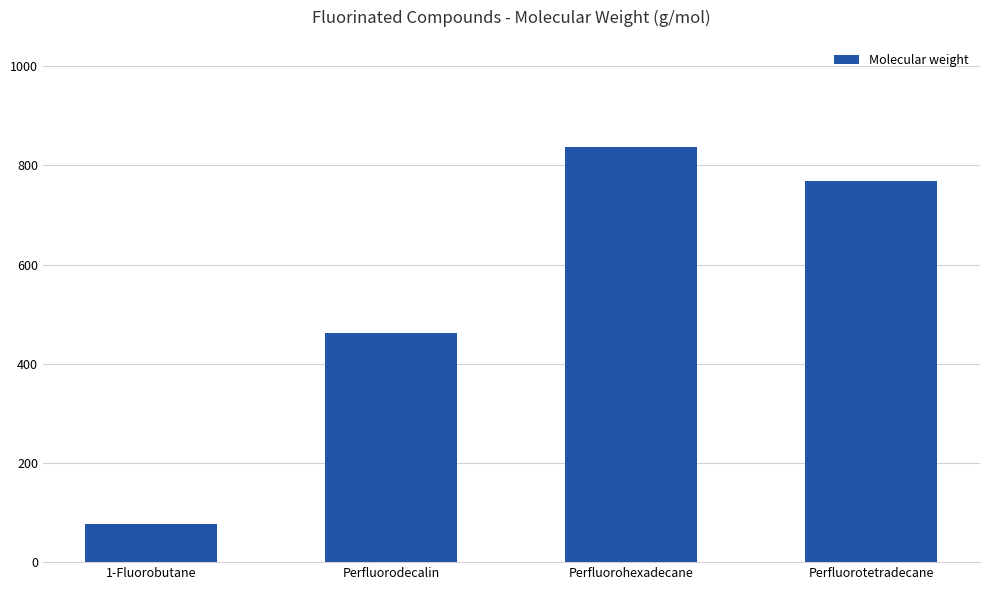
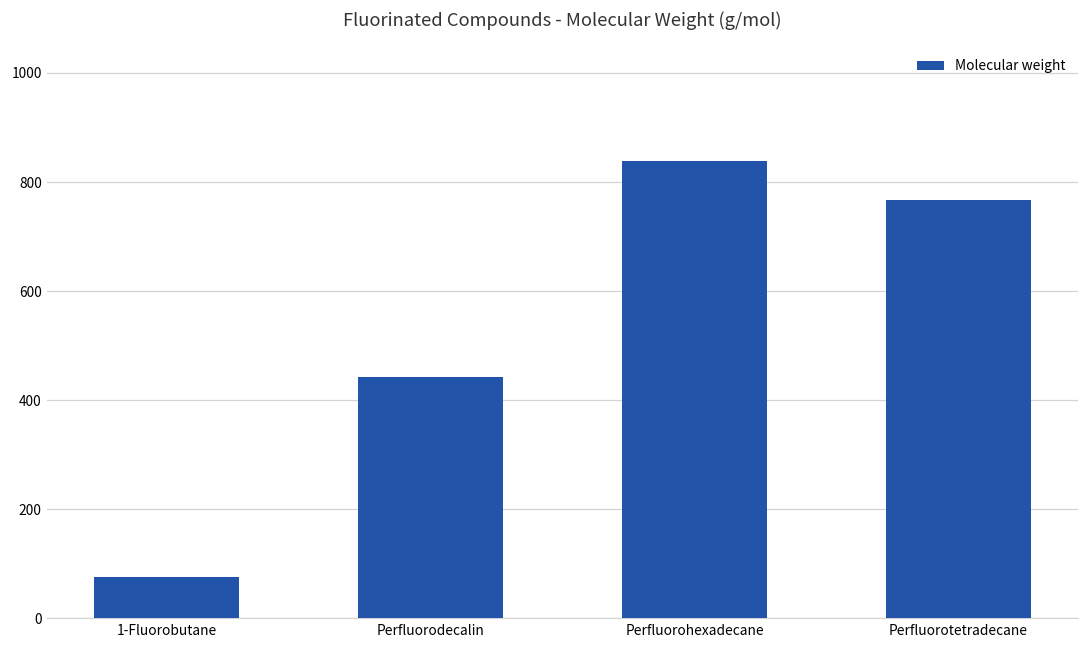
Perfluorodecalin: 460 -> 440
